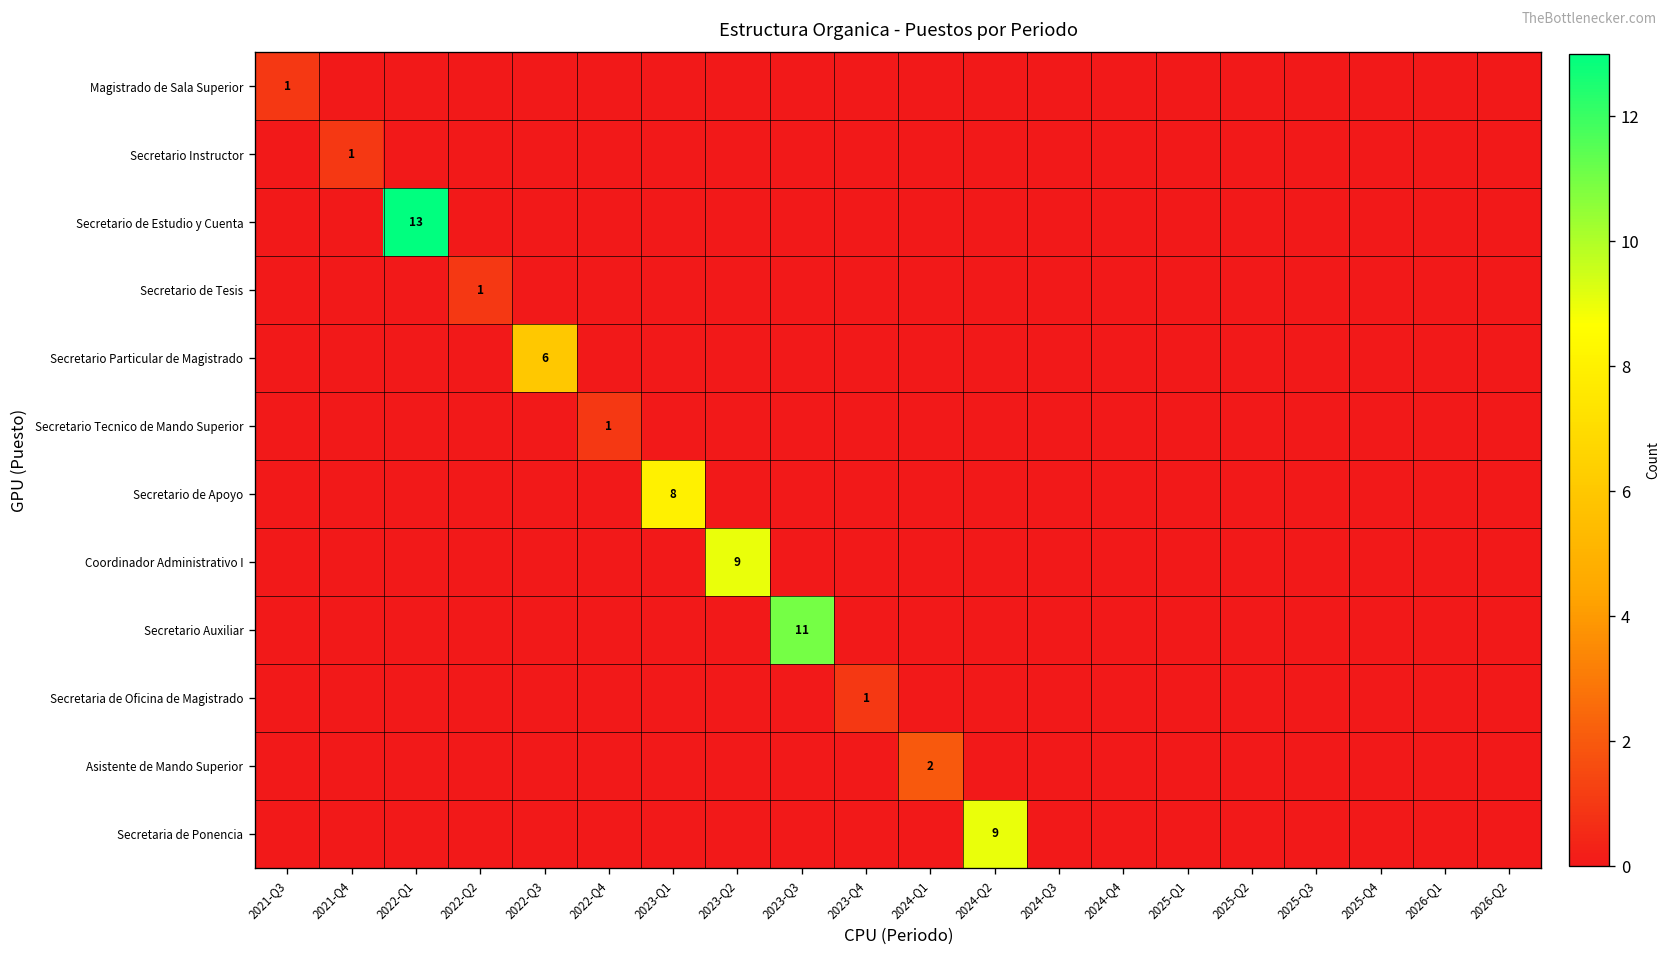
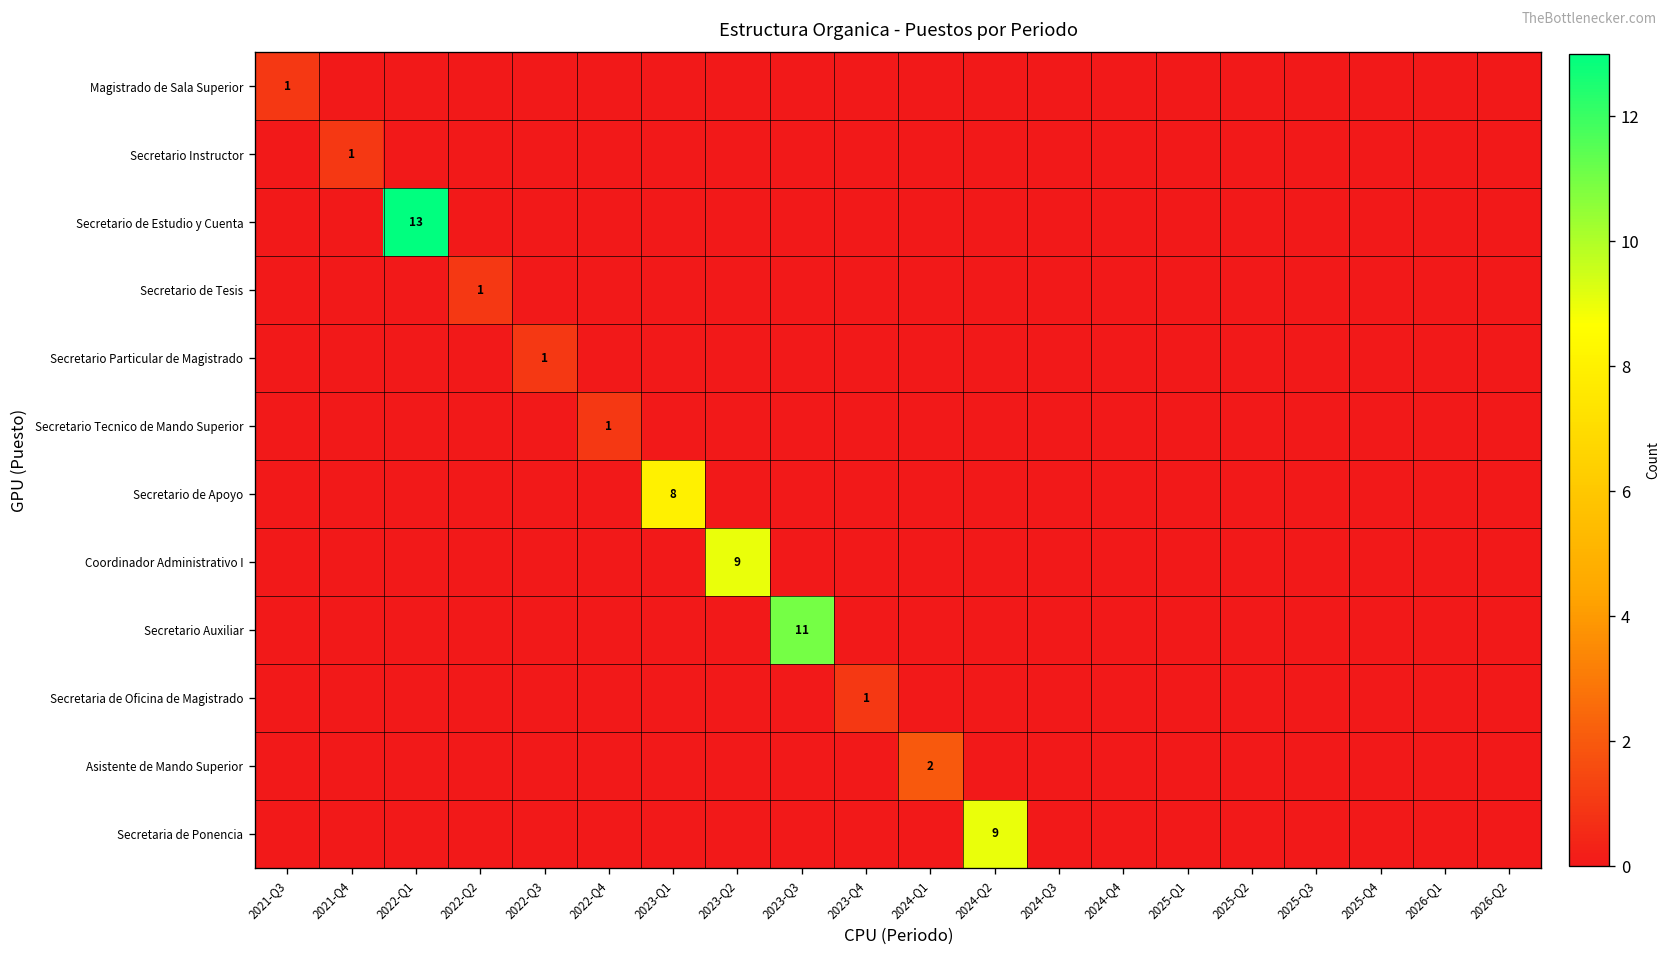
Secretario Particular de Magistrado, 2022-Q3: 6 -> 1
